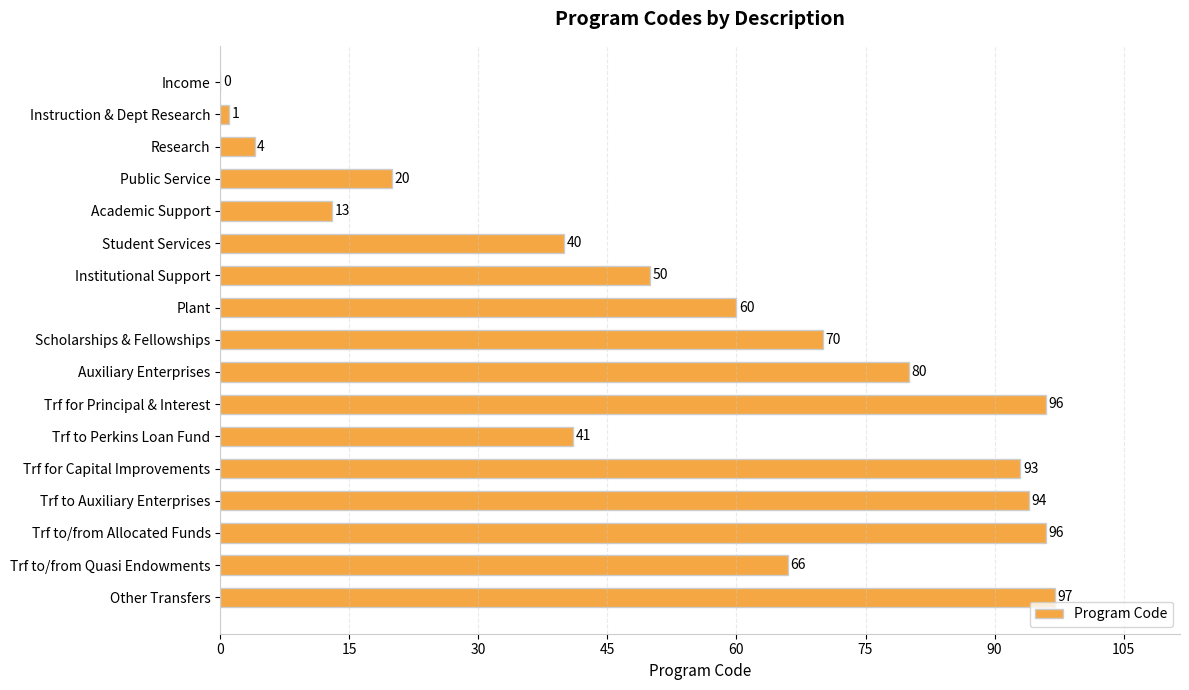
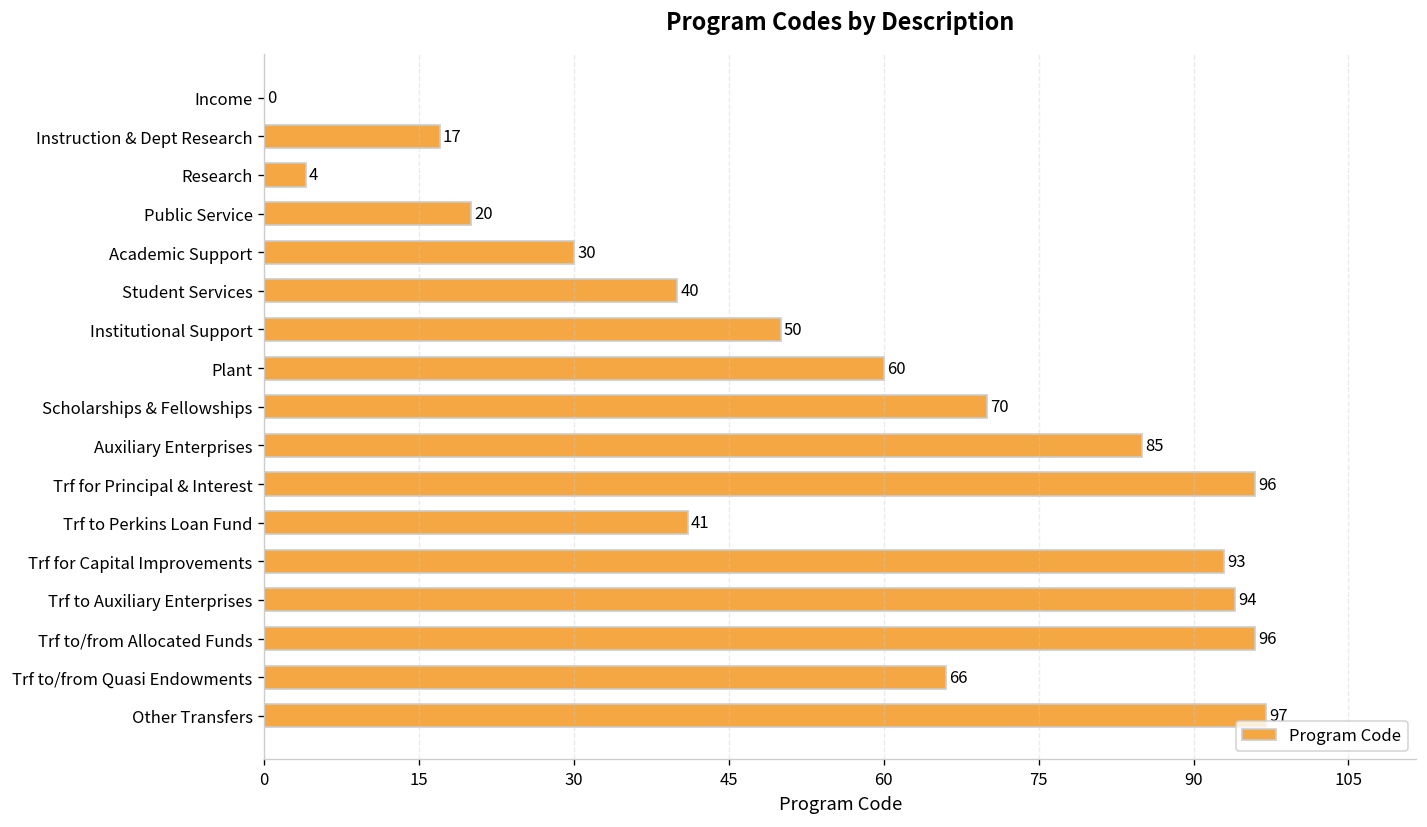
Instruction & Dept Research: 1 -> 17
Academic Support: 13 -> 30
Auxiliary Enterprises: 80 -> 85
